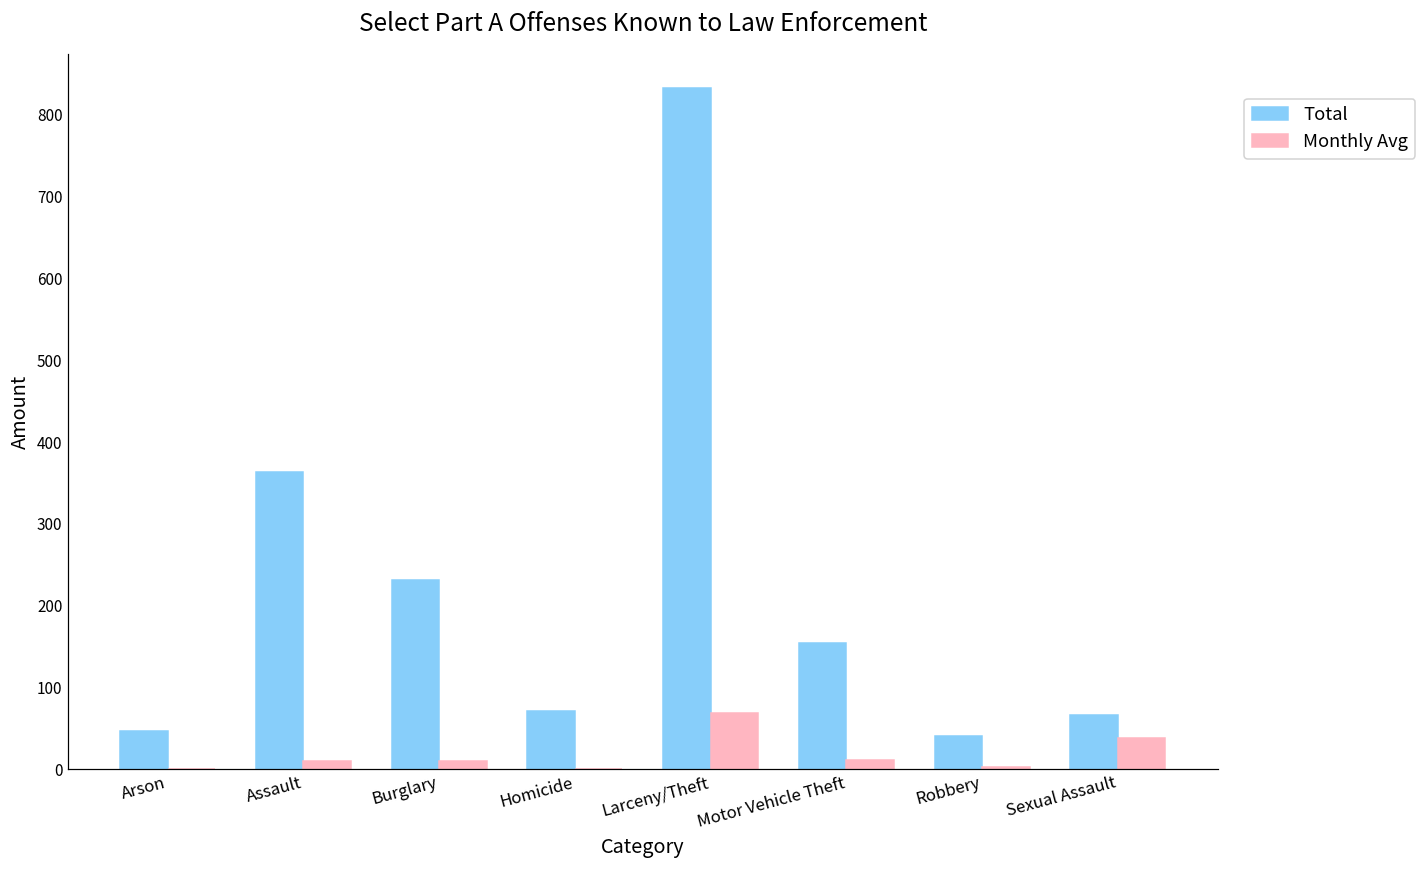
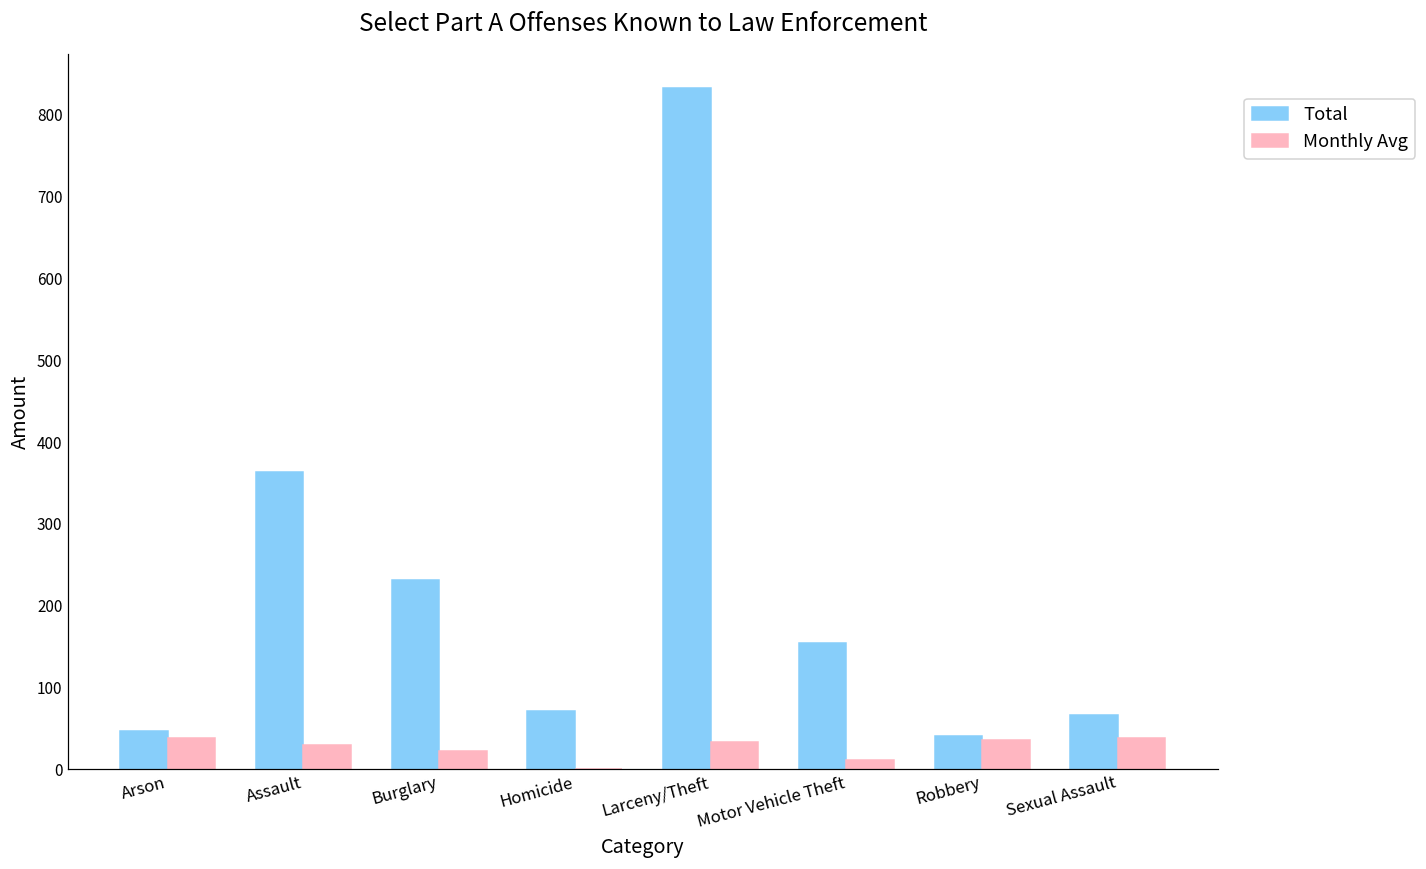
Monthly Avg, Arson: 0 -> 40
Monthly Avg, Assault: 10 -> 30
Monthly Avg, Burglary: 10 -> 20
Monthly Avg, Larceny/Theft: 70 -> 30
Monthly Avg, Robbery: 0 -> 40
